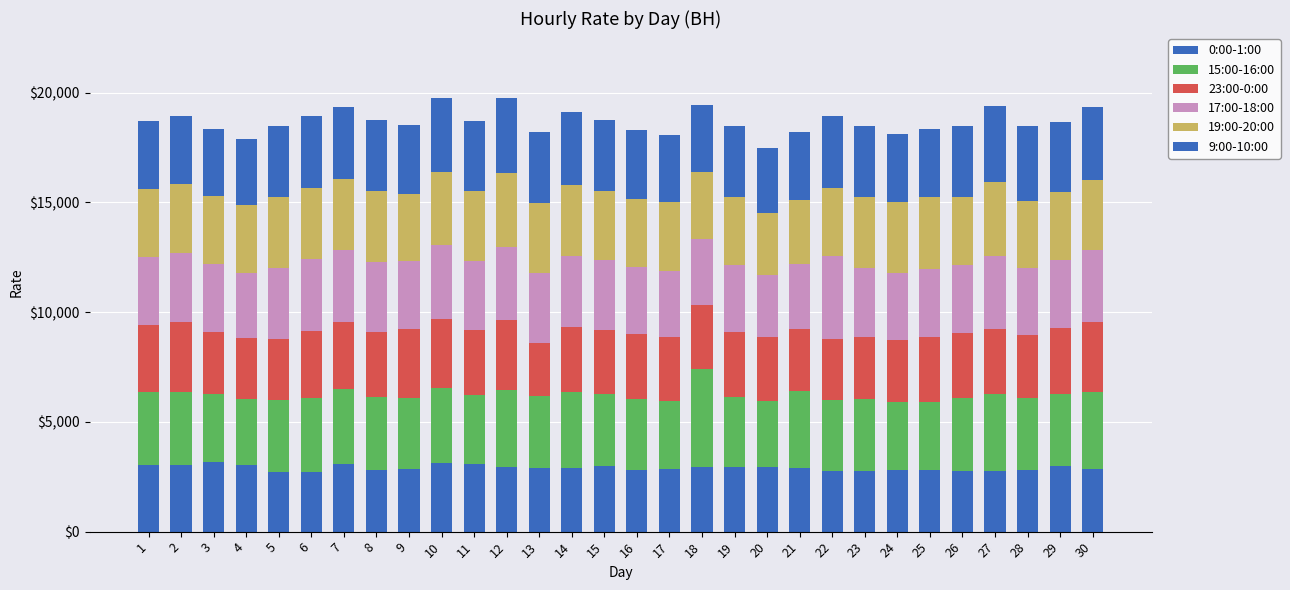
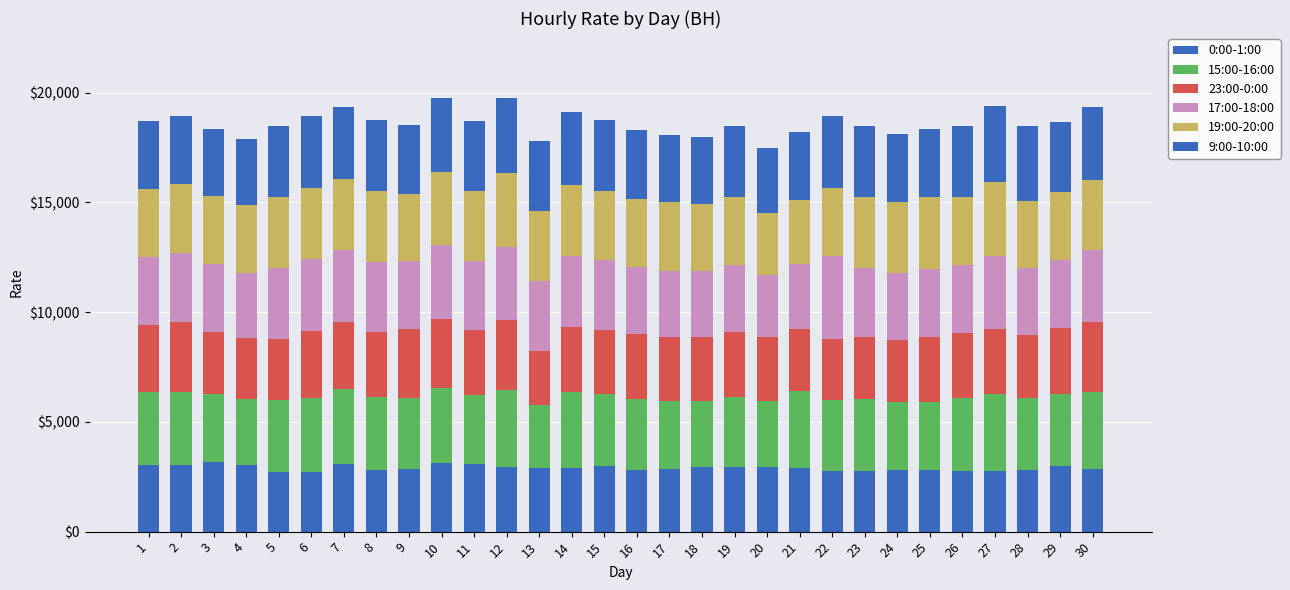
15:00-16:00, 13: $3,300 -> $2,900
15:00-16:00, 18: $4,500 -> $3,000
